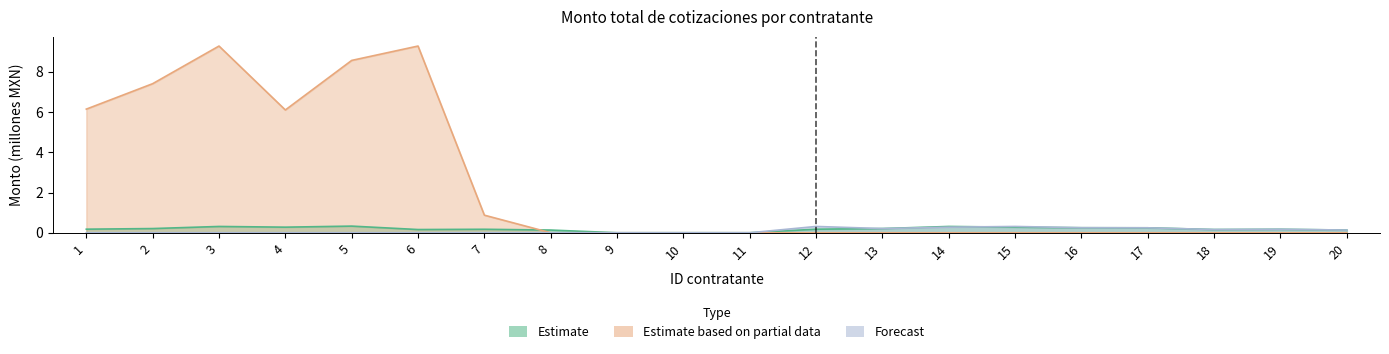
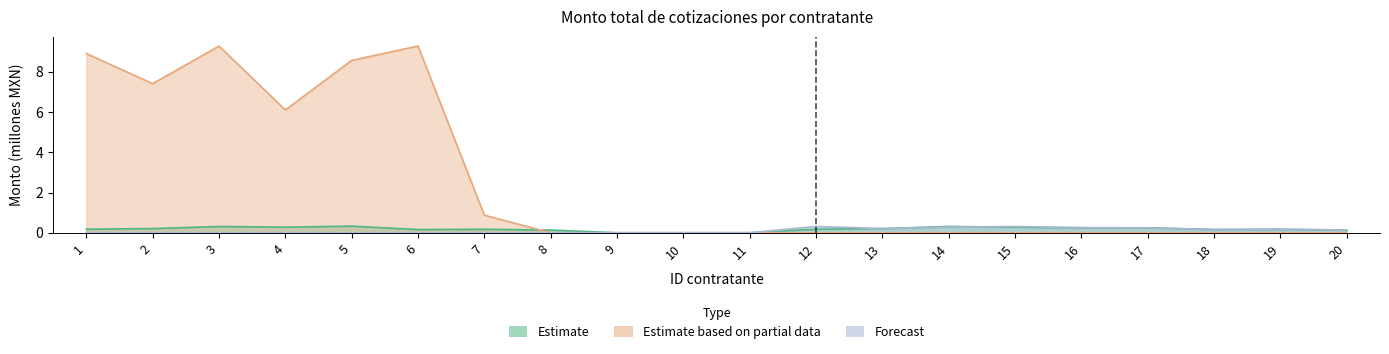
Estimate based on partial data, 1: 6.1 -> 8.9
